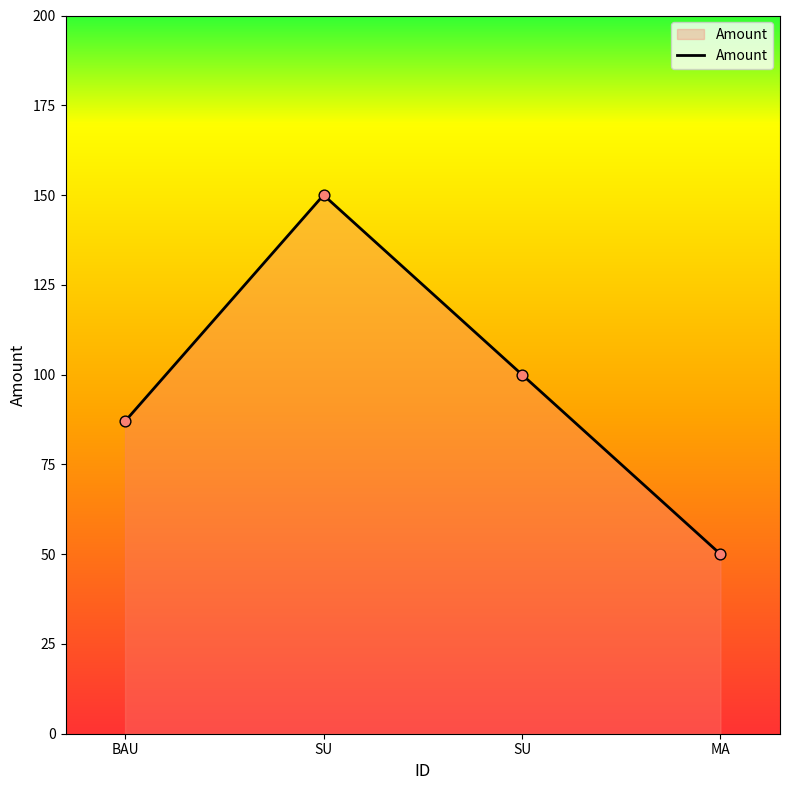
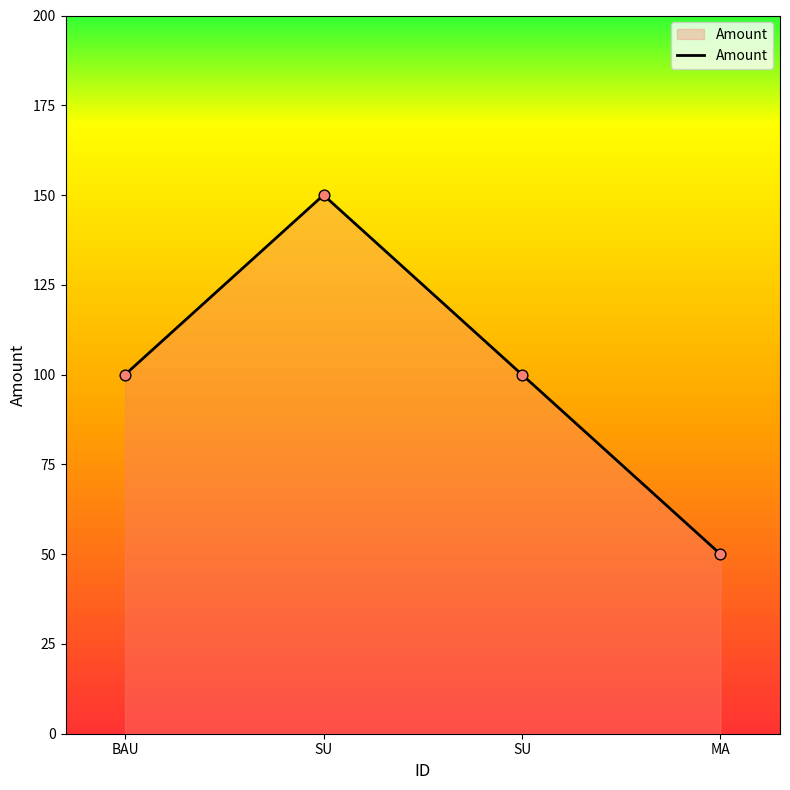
BAU: 87 -> 100
